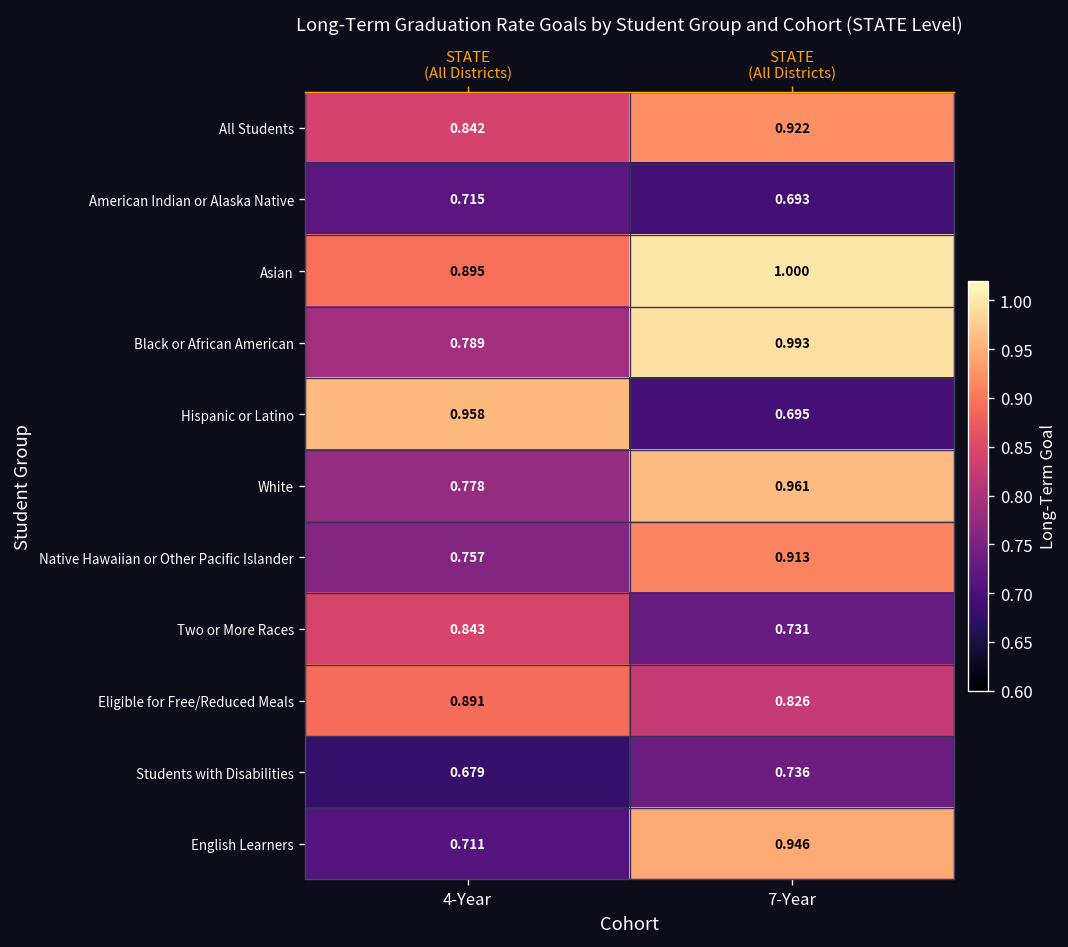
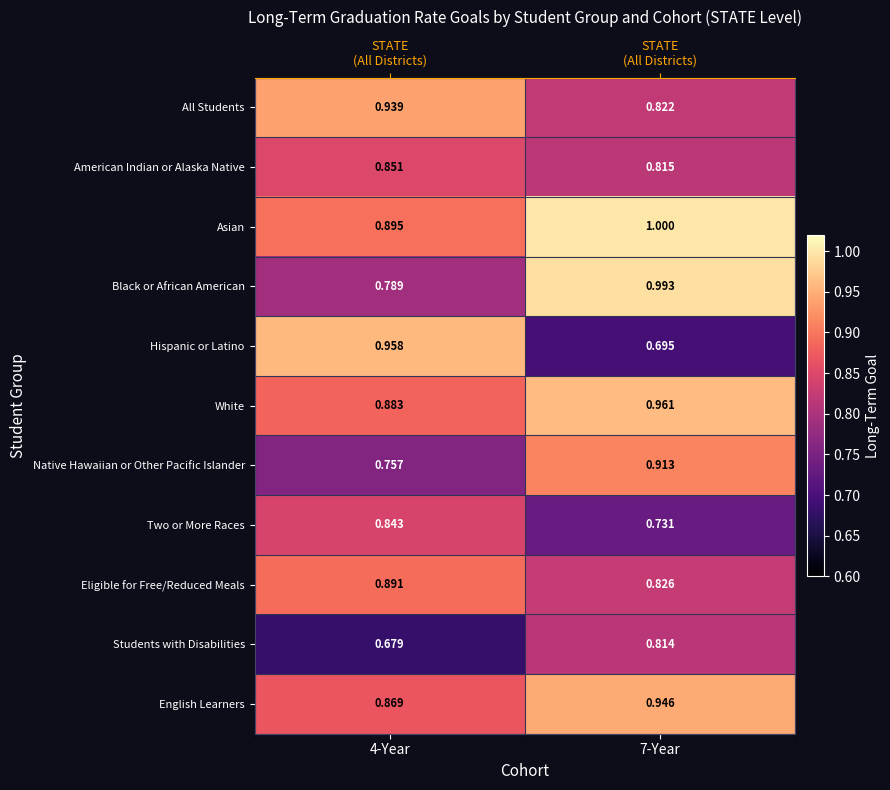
All Students, 4-Year: 0.842 -> 0.939
All Students, 7-Year: 0.922 -> 0.822
American Indian or Alaska Native, 4-Year: 0.715 -> 0.851
American Indian or Alaska Native, 7-Year: 0.693 -> 0.815
White, 4-Year: 0.778 -> 0.883
Students with Disabilities, 7-Year: 0.736 -> 0.814
English Learners, 4-Year: 0.711 -> 0.869
